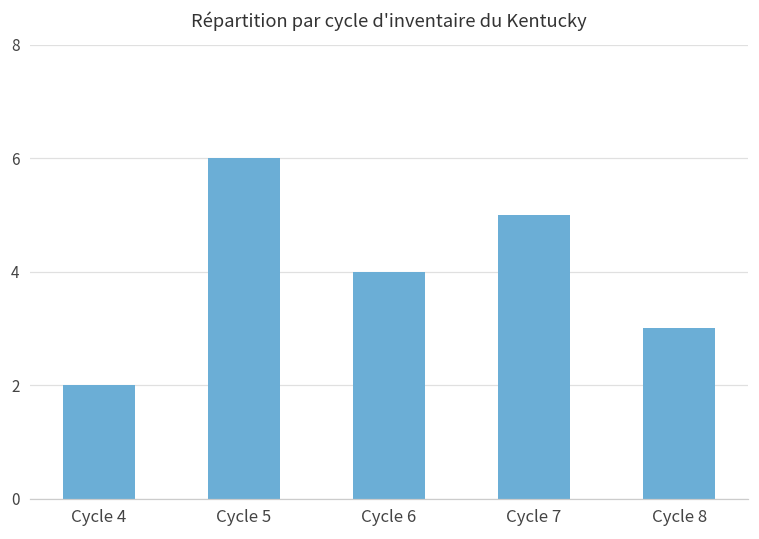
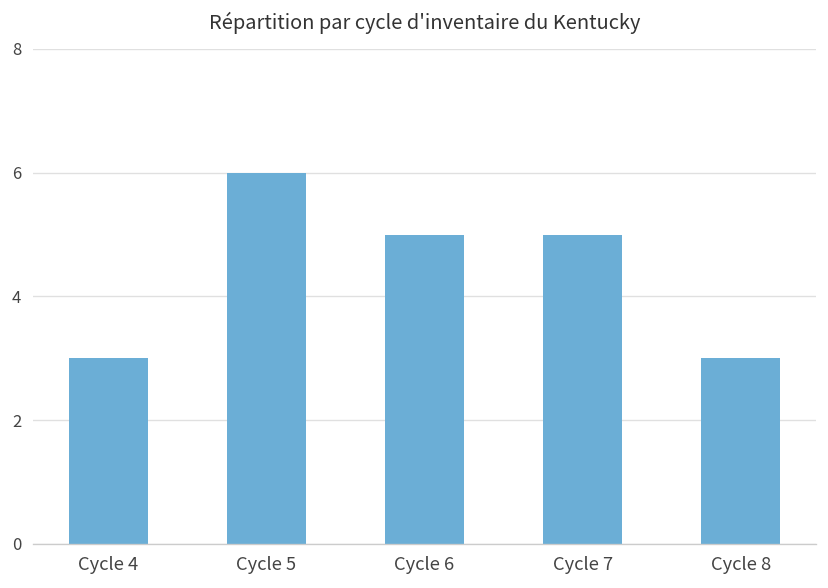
Cycle 4: 2 -> 3
Cycle 6: 4 -> 5
